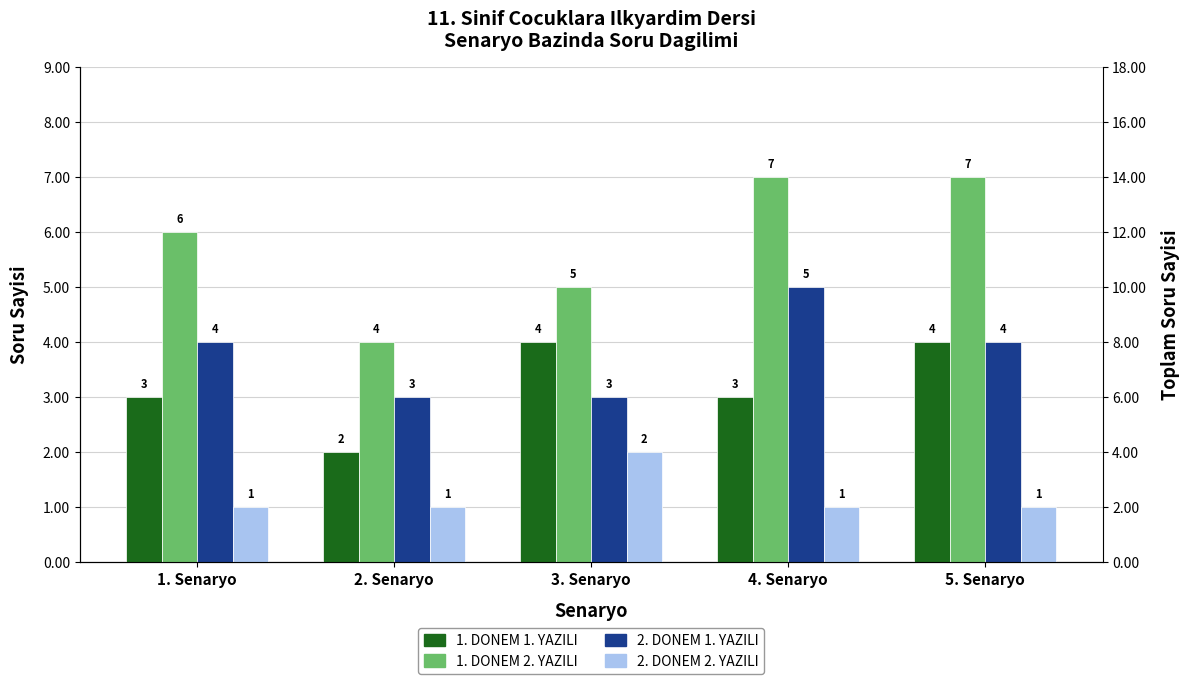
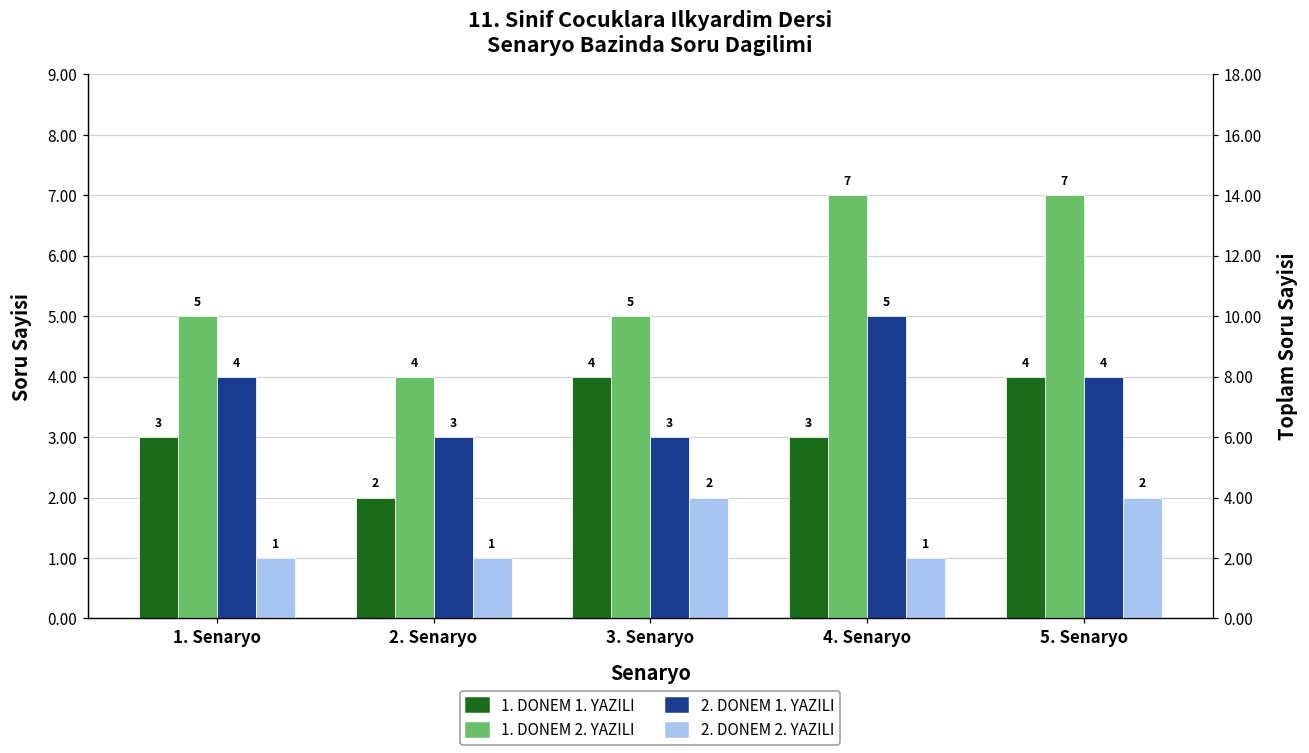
1. DONEM 2. YAZILI, 1. Senaryo: 6 -> 5
2. DONEM 2. YAZILI, 5. Senaryo: 1 -> 2
